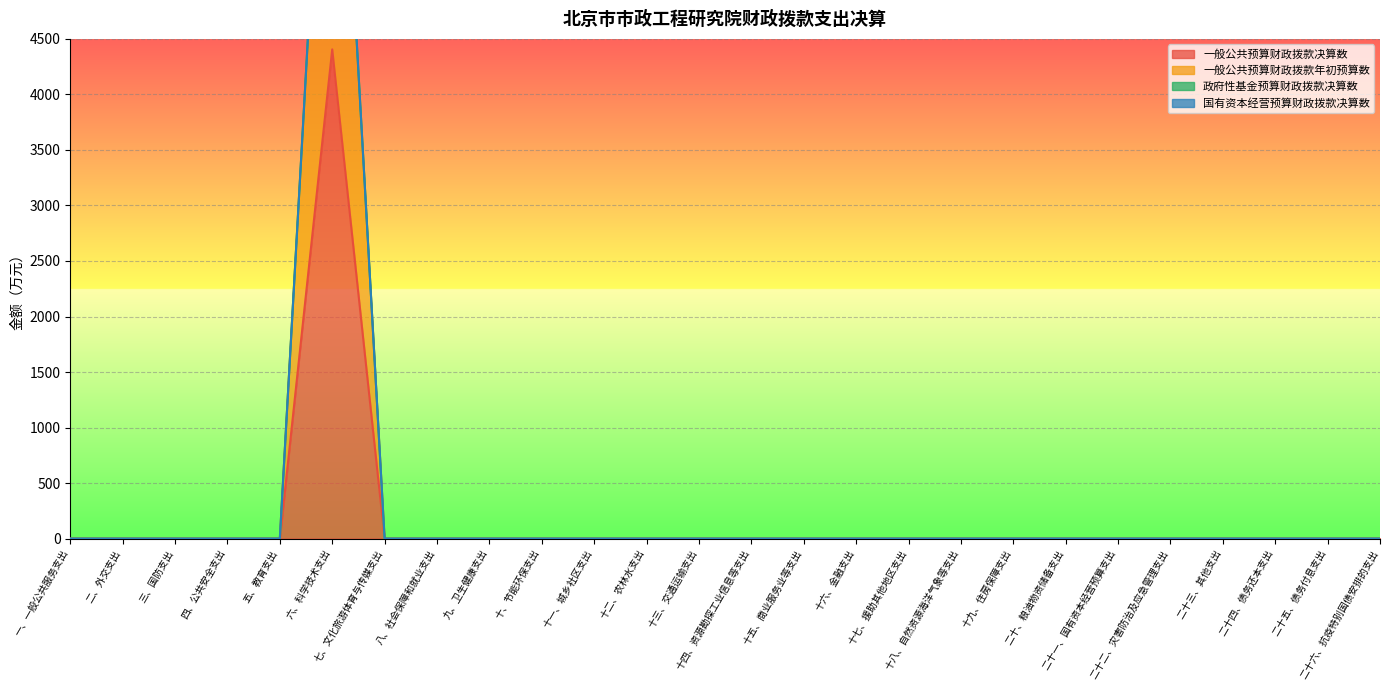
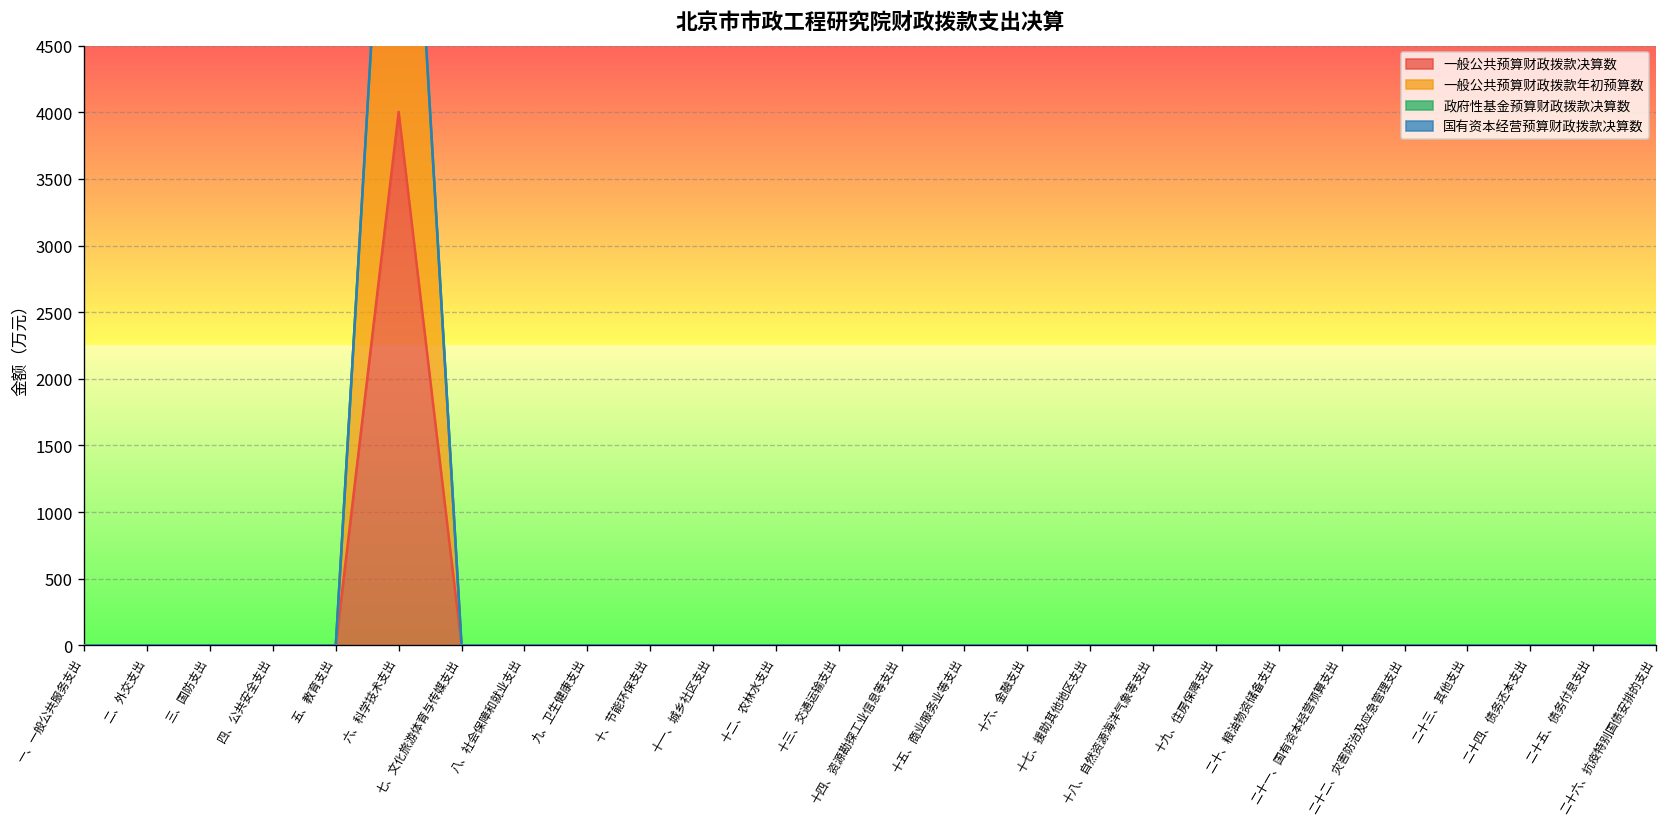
一般公共预算财政拨款决算数, 六、科学技术支出: 4410 -> 4000
